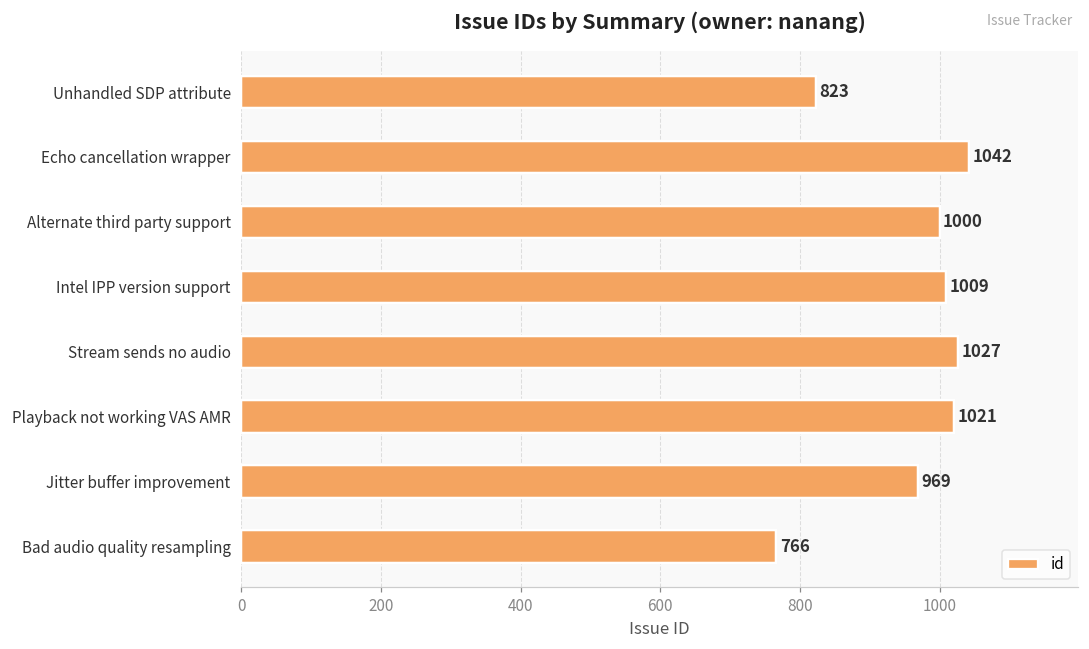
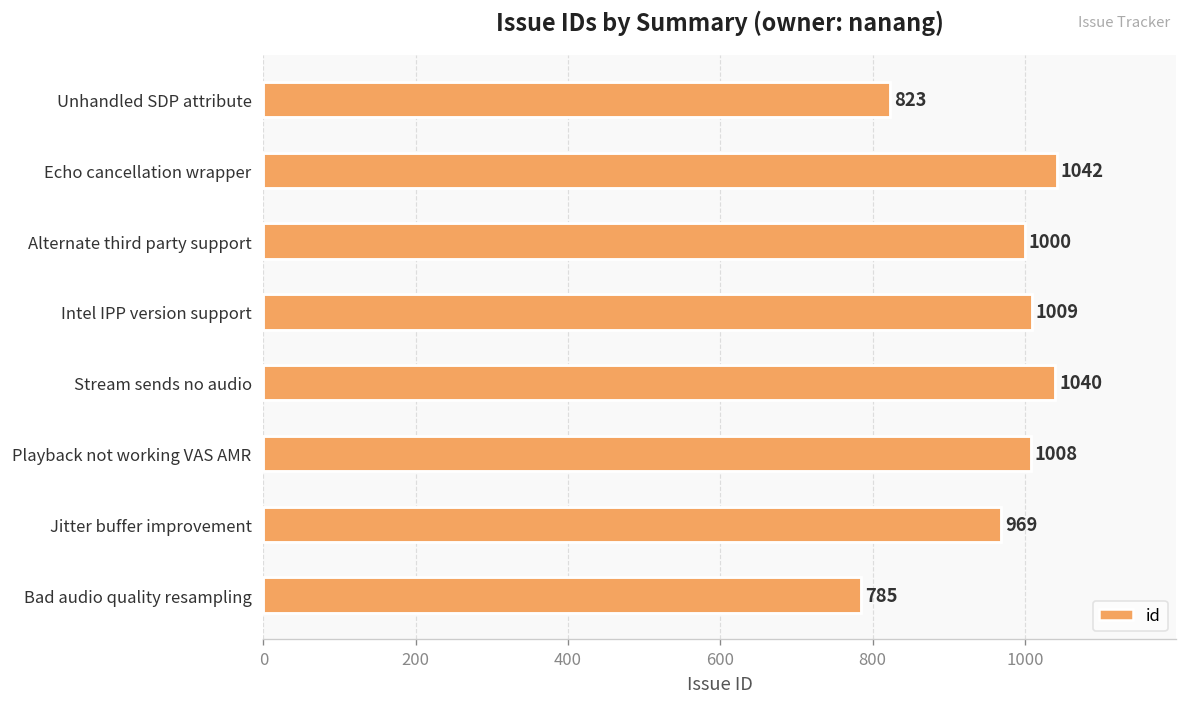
Stream sends no audio: 1027 -> 1040
Playback not working VAS AMR: 1021 -> 1008
Bad audio quality resampling: 766 -> 785
